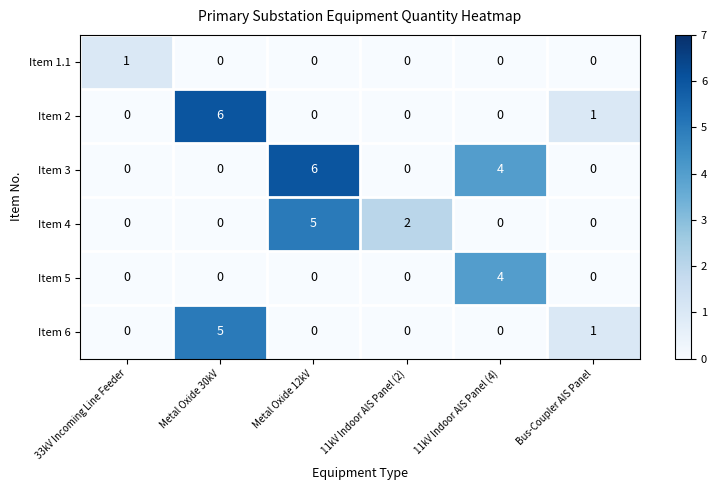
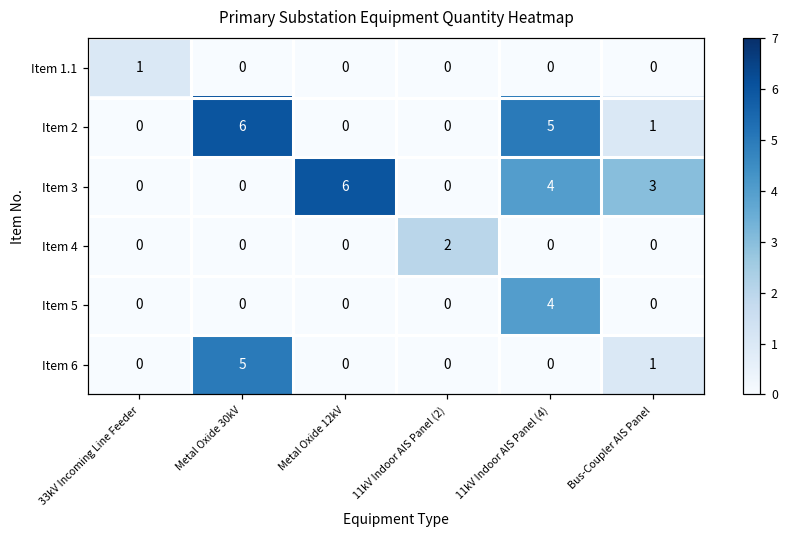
Item 2, 11kV Indoor AIS Panel (4): 0 -> 5
Item 3, Bus-Coupler AIS Panel: 0 -> 3
Item 4, Metal Oxide 12kV: 5 -> 0
